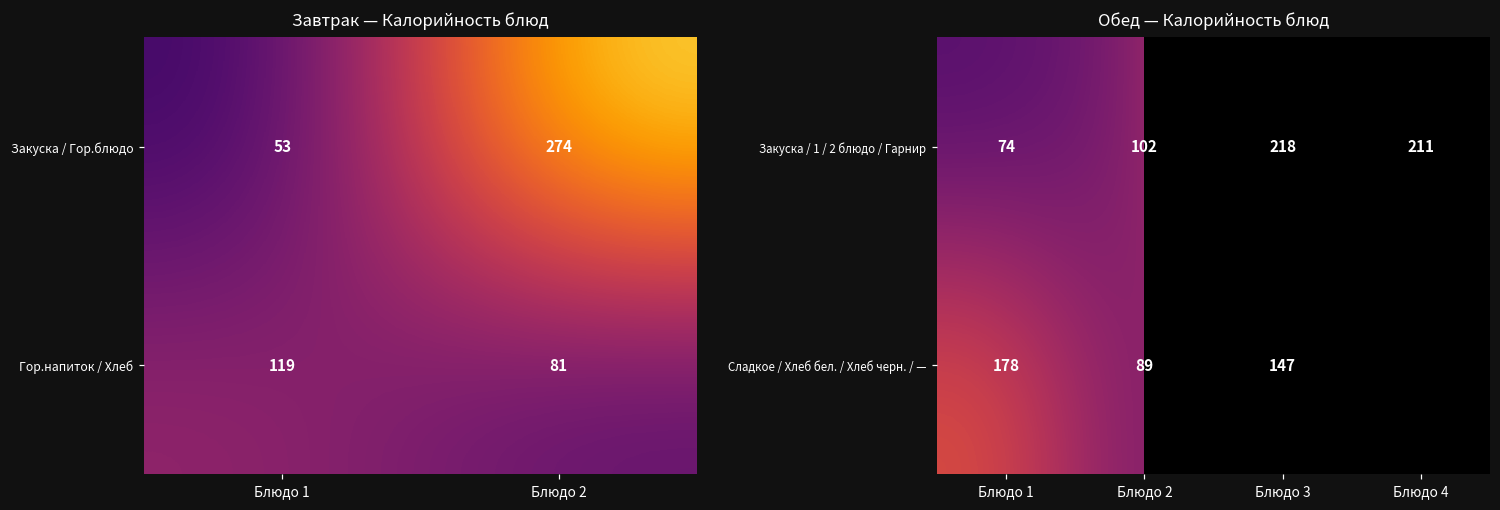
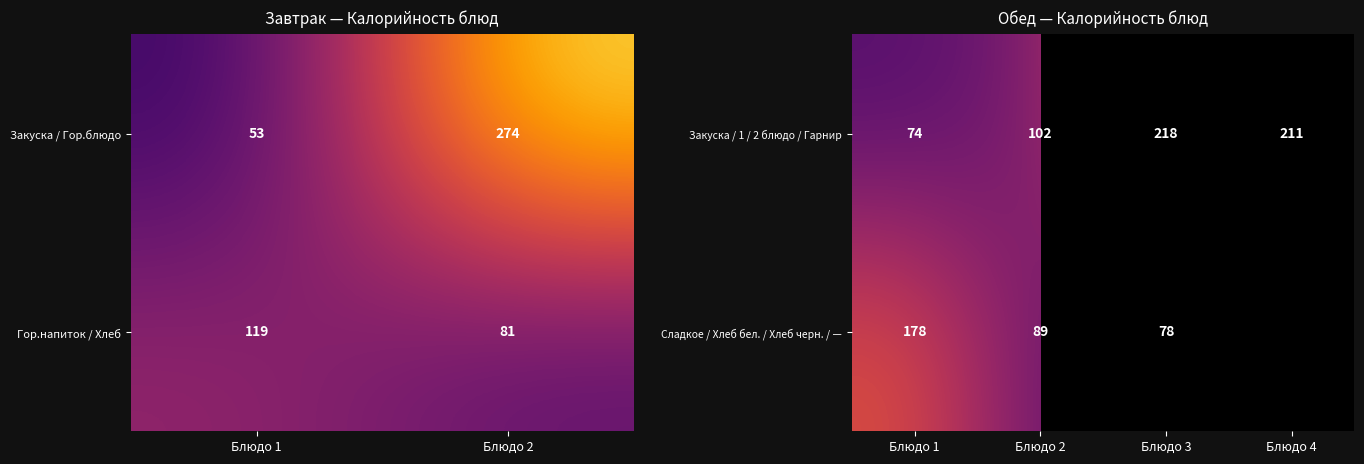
Обед — Калорийность блюд, Сладкое / Хлеб бел. / Хлеб черн. / —, Блюдо 3: 147 -> 78
